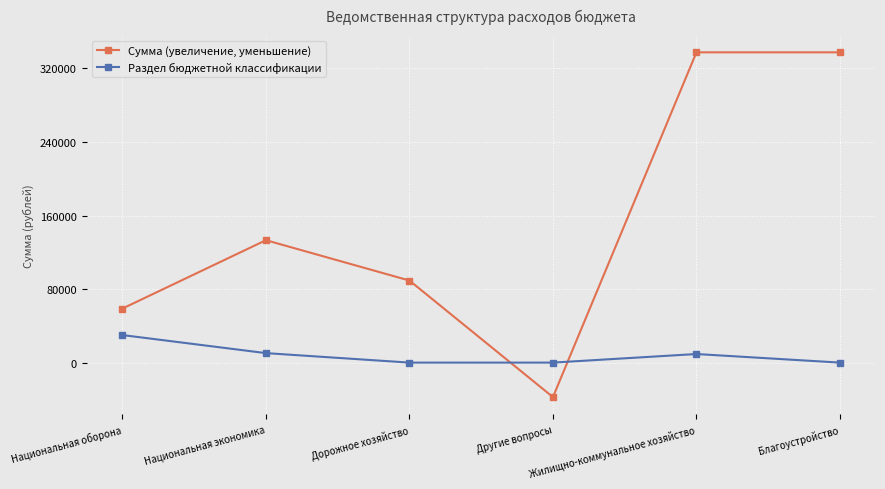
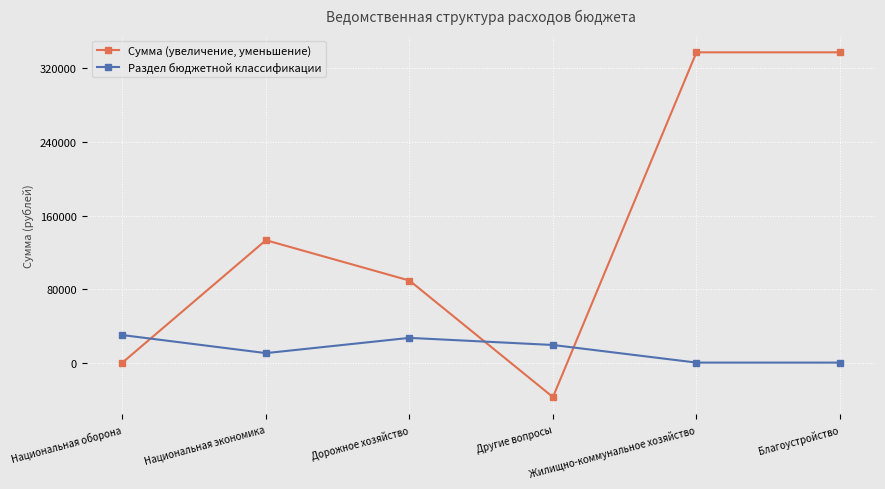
Сумма (увеличение, уменьшение), Национальная оборона: 60000 -> 0
Раздел бюджетной классификации, Дорожное хозяйство: 0 -> 30000
Раздел бюджетной классификации, Другие вопросы: 0 -> 20000
Раздел бюджетной классификации, Жилищно-коммунальное хозяйство: 10000 -> 0
